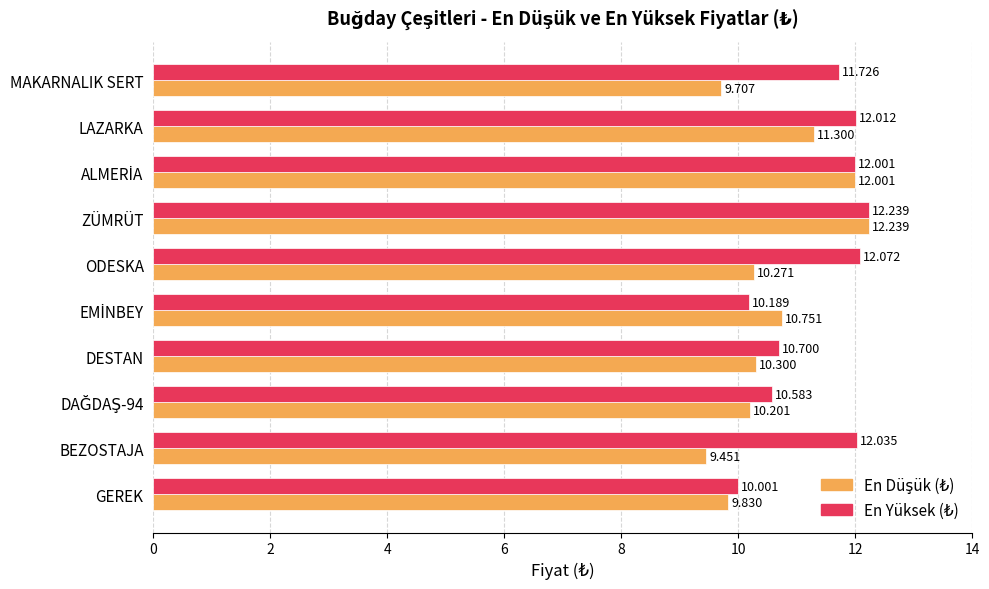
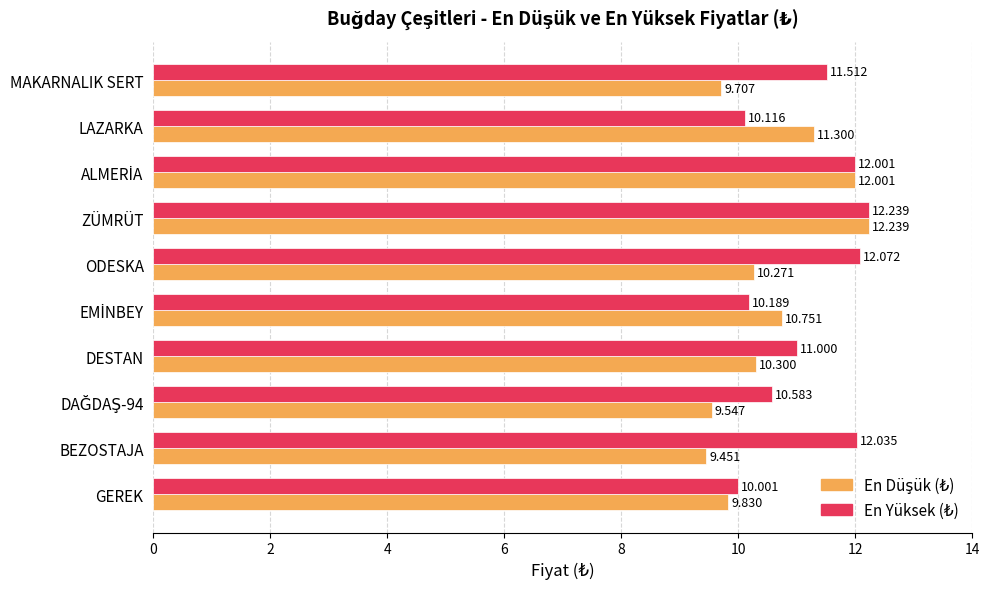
En Yüksek (₺), MAKARNALIK SERT: 11.726 -> 11.512
En Yüksek (₺), LAZARKA: 12.012 -> 10.116
En Yüksek (₺), DESTAN: 10.700 -> 11.000
En Düşük (₺), DAĞDAŞ-94: 10.201 -> 9.547
